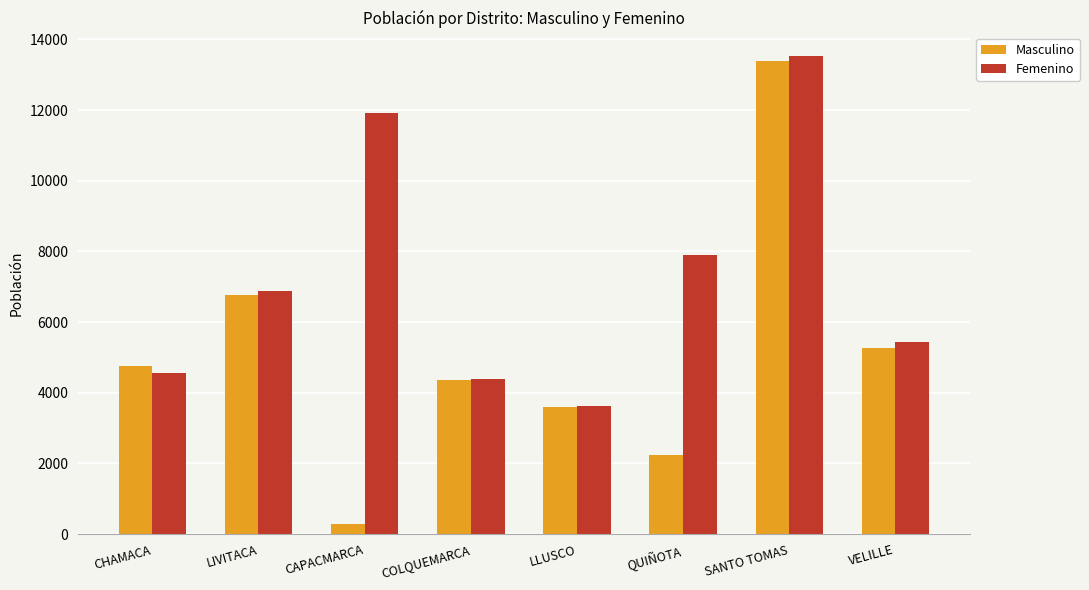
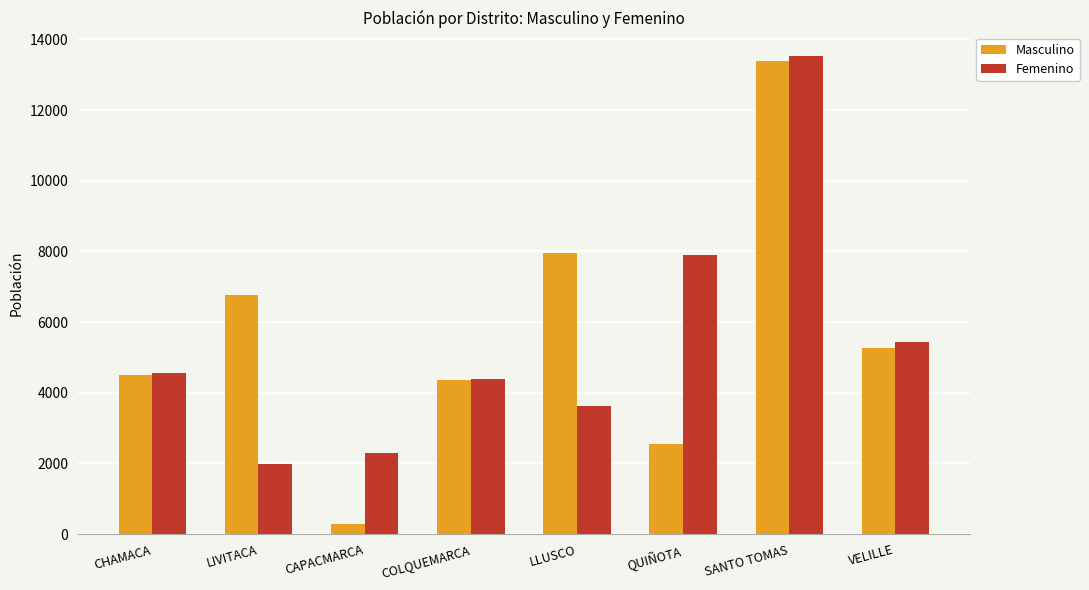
Masculino, CHAMACA: 4800 -> 4500
Femenino, LIVITACA: 6900 -> 2000
Femenino, CAPACMARCA: 11900 -> 2300
Masculino, LLUSCO: 3600 -> 8000
Masculino, QUIÑOTA: 2200 -> 2600
